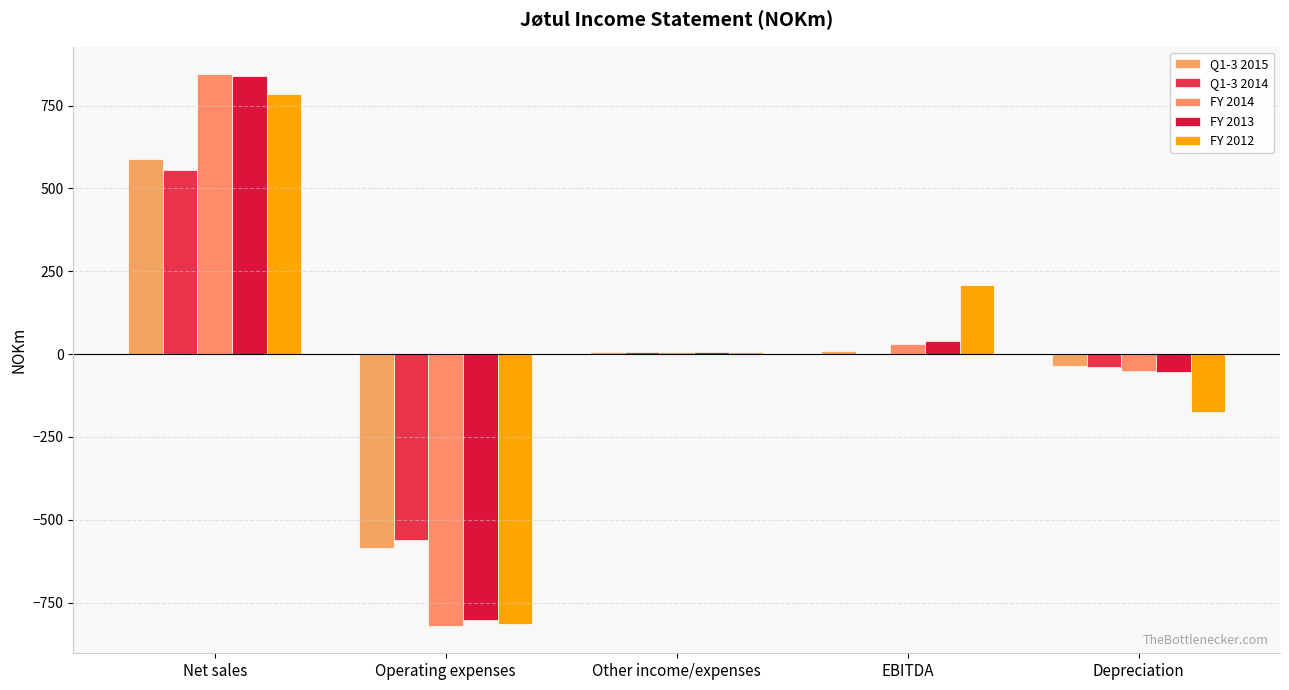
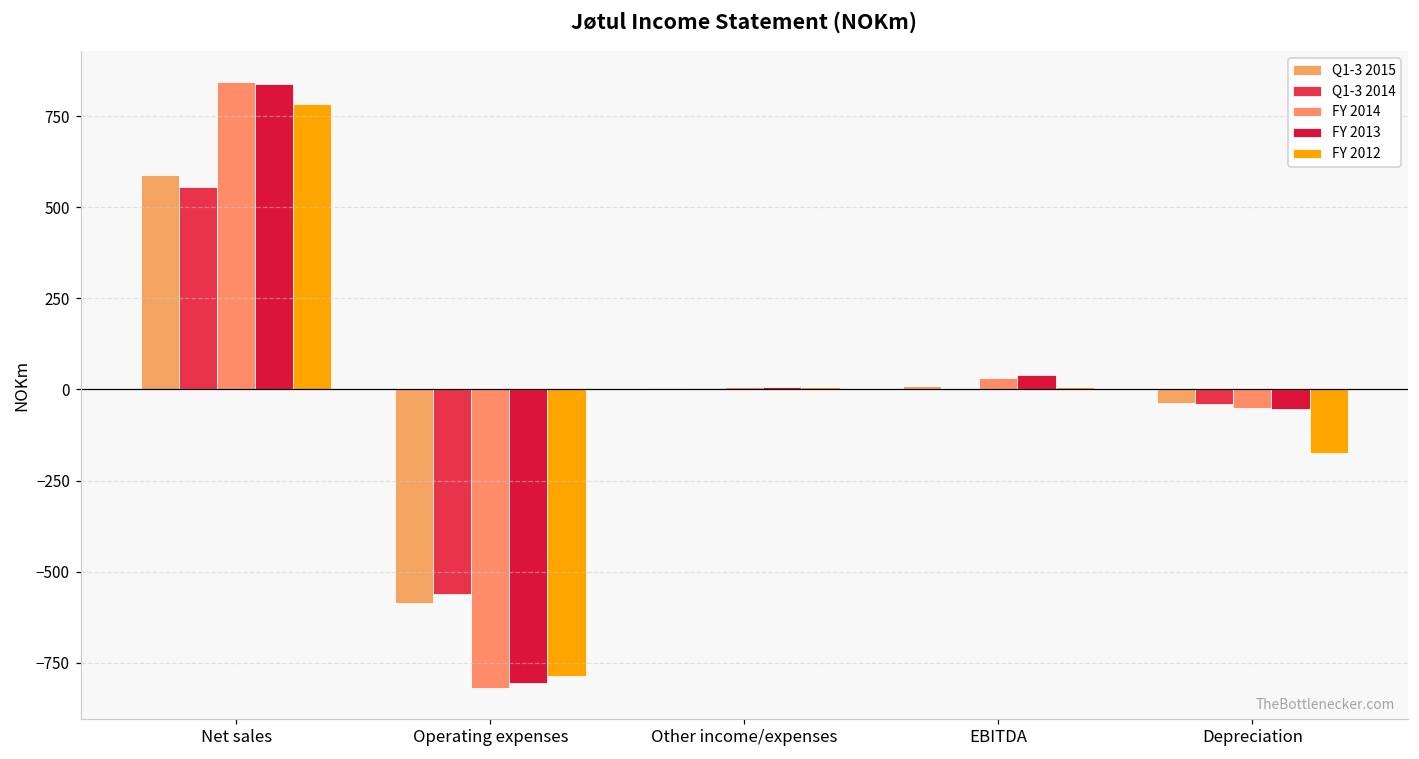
FY 2012, Operating expenses: -810 -> -790
FY 2012, EBITDA: 210 -> 10
